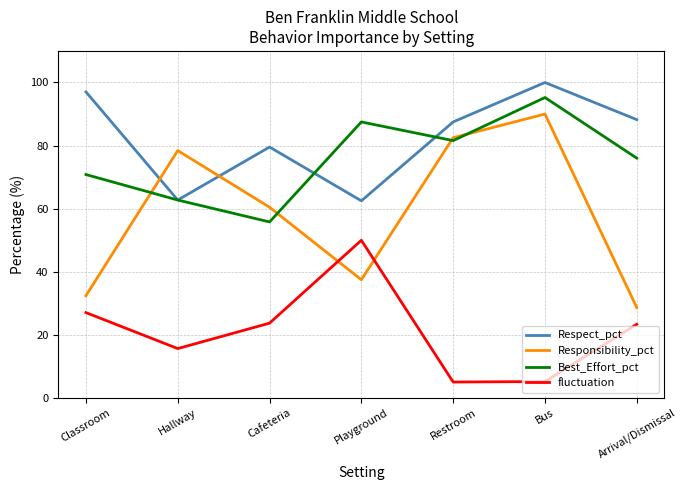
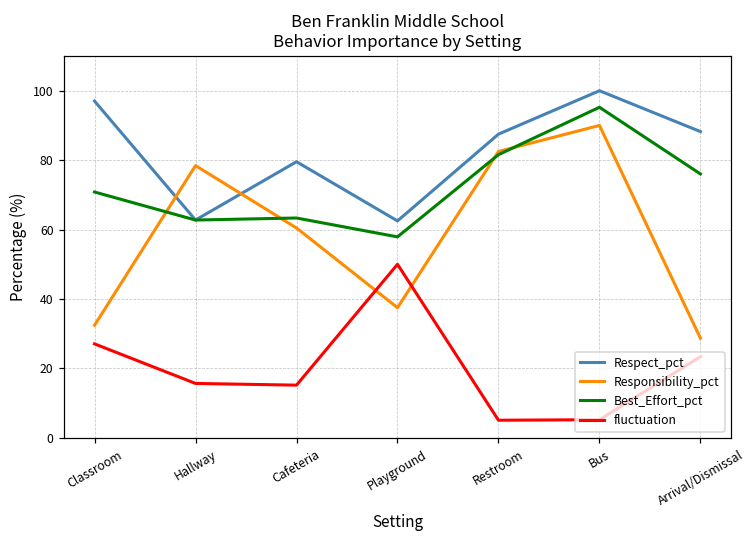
Best_Effort_pct, Cafeteria: 56 -> 63
fluctuation, Cafeteria: 24 -> 15
Best_Effort_pct, Playground: 88 -> 58
